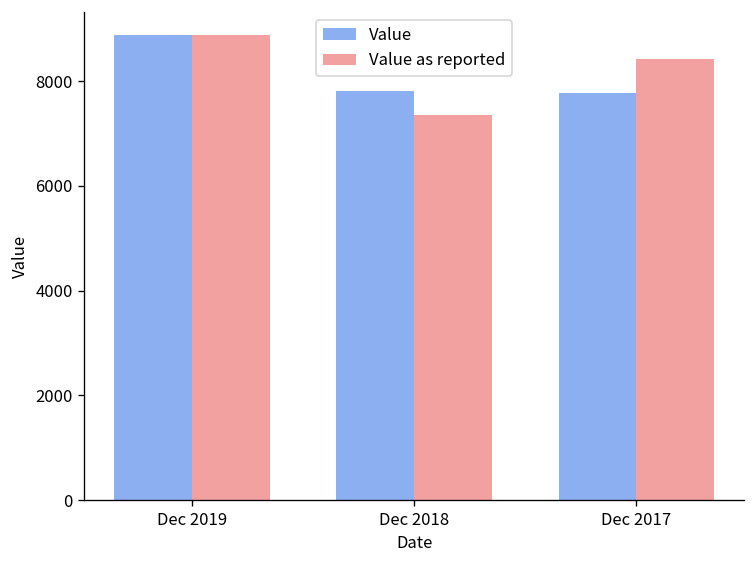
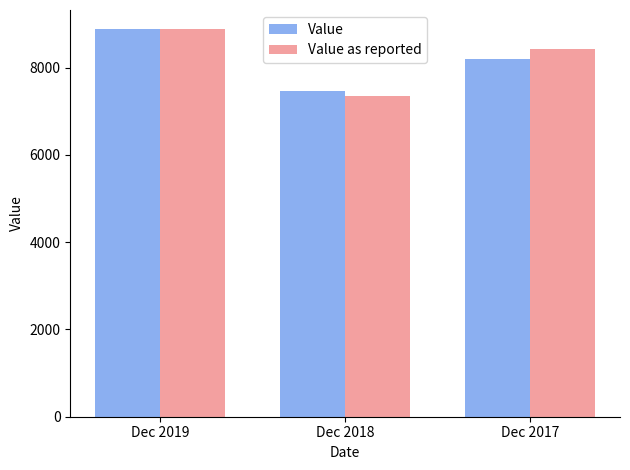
Value, Dec 2018: 7800 -> 7500
Value, Dec 2017: 7800 -> 8200
